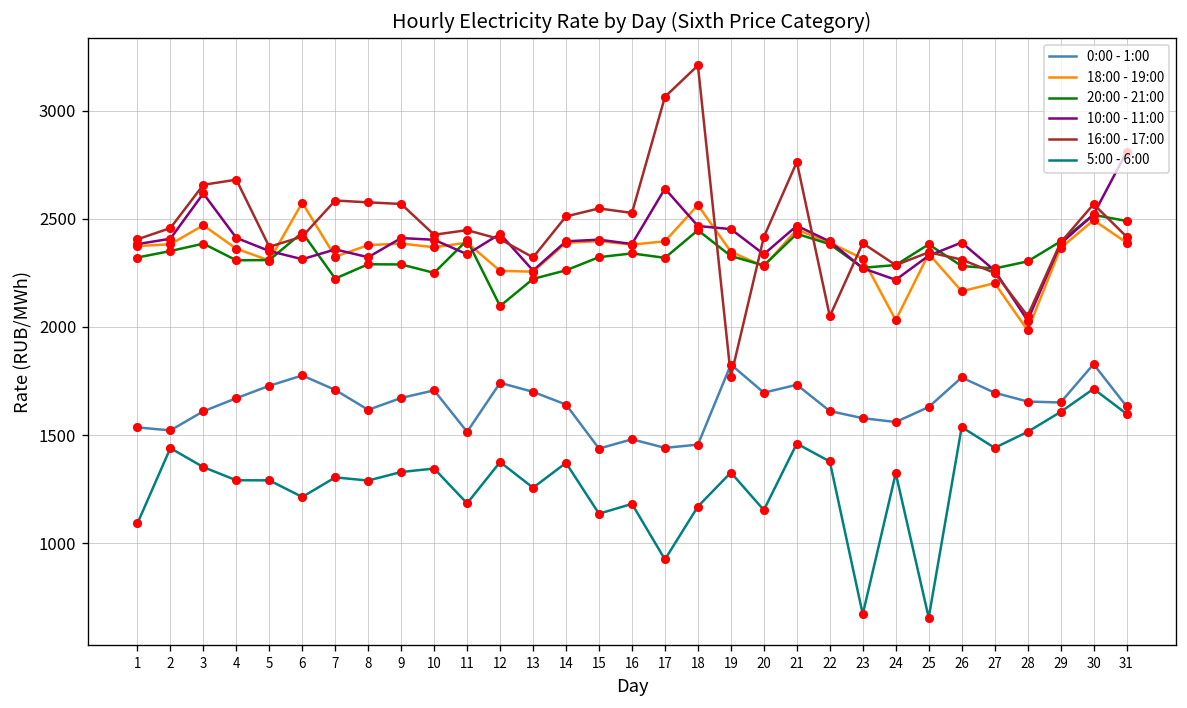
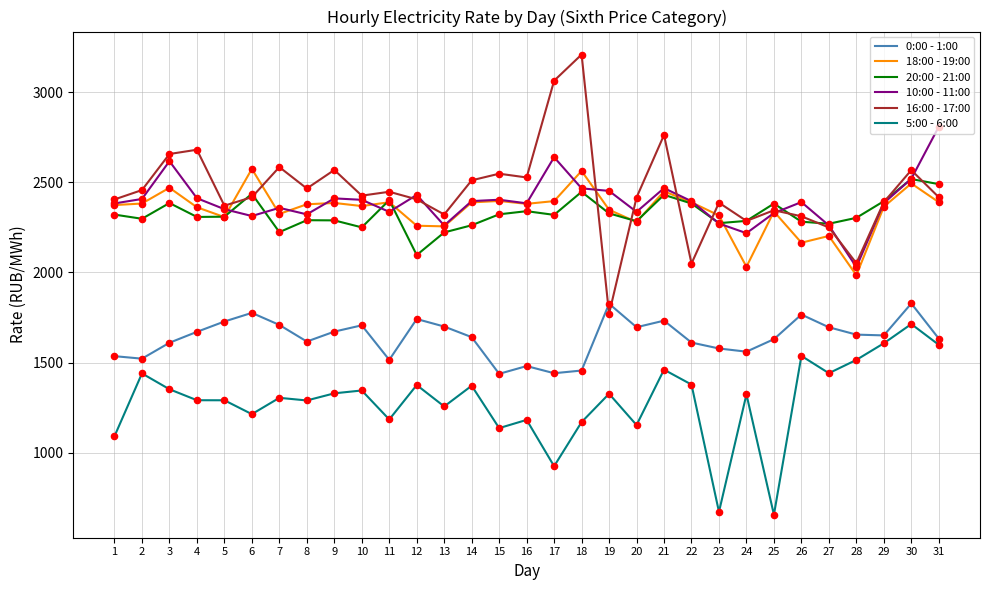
20:00 - 21:00, 2: 2350 -> 2300
16:00 - 17:00, 8: 2580 -> 2470
